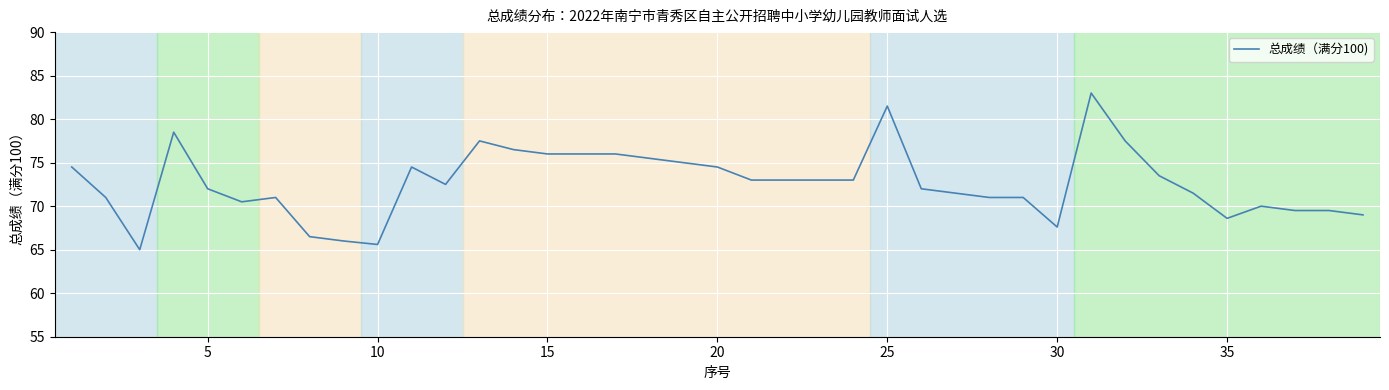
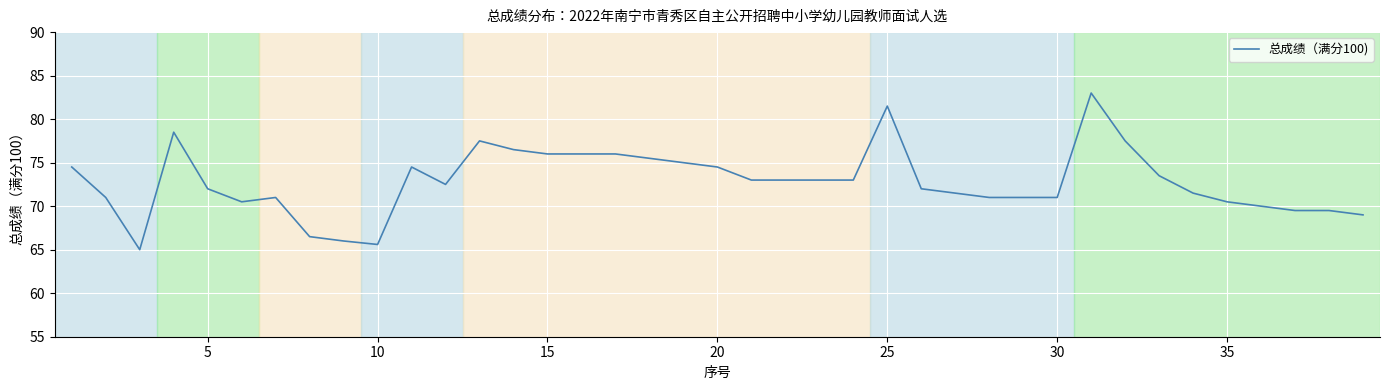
30: 68 -> 71
35: 69 -> 71
